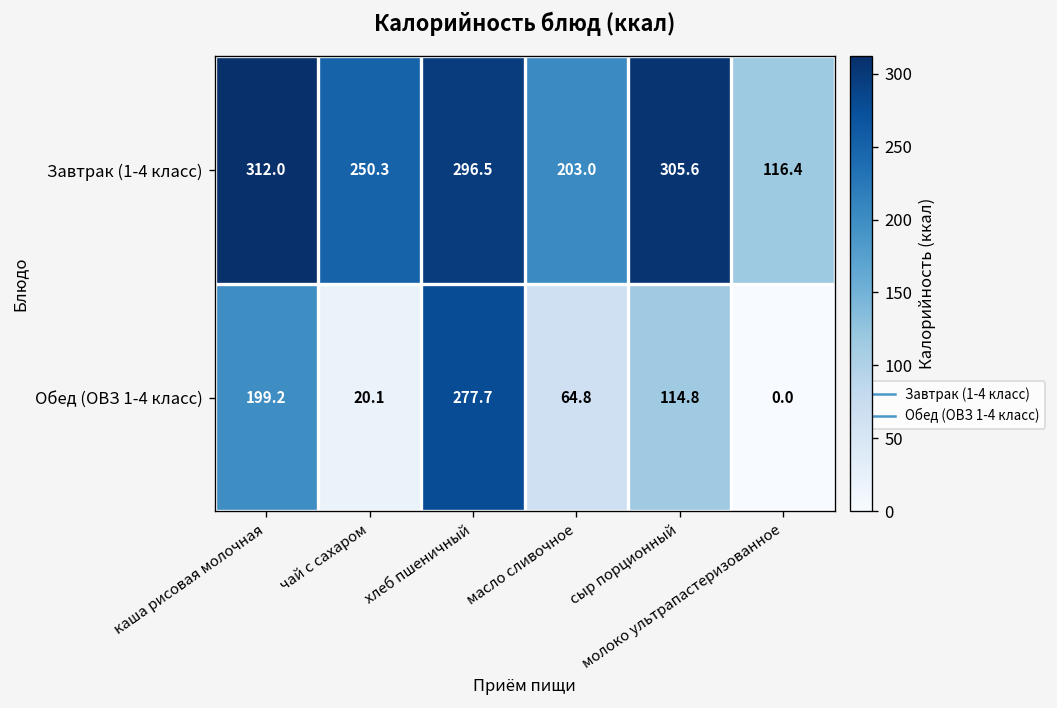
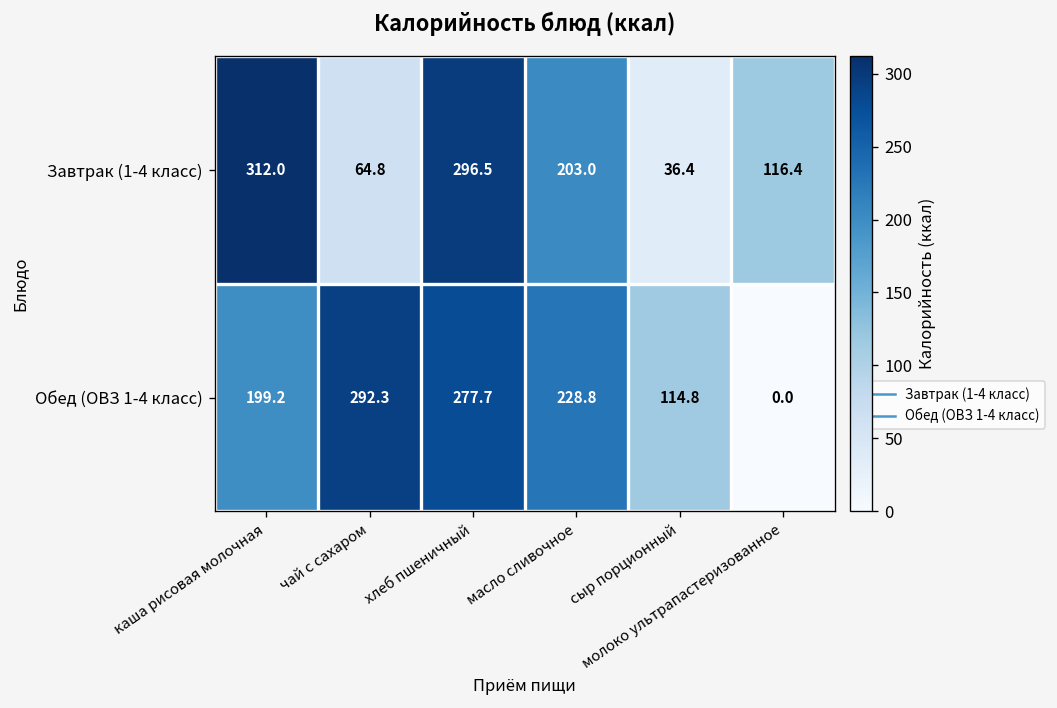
Завтрак (1-4 класс), чай с сахаром: 250.3 -> 64.8
Завтрак (1-4 класс), сыр порционный: 305.6 -> 36.4
Обед (ОВЗ 1-4 класс), чай с сахаром: 20.1 -> 292.3
Обед (ОВЗ 1-4 класс), масло сливочное: 64.8 -> 228.8
